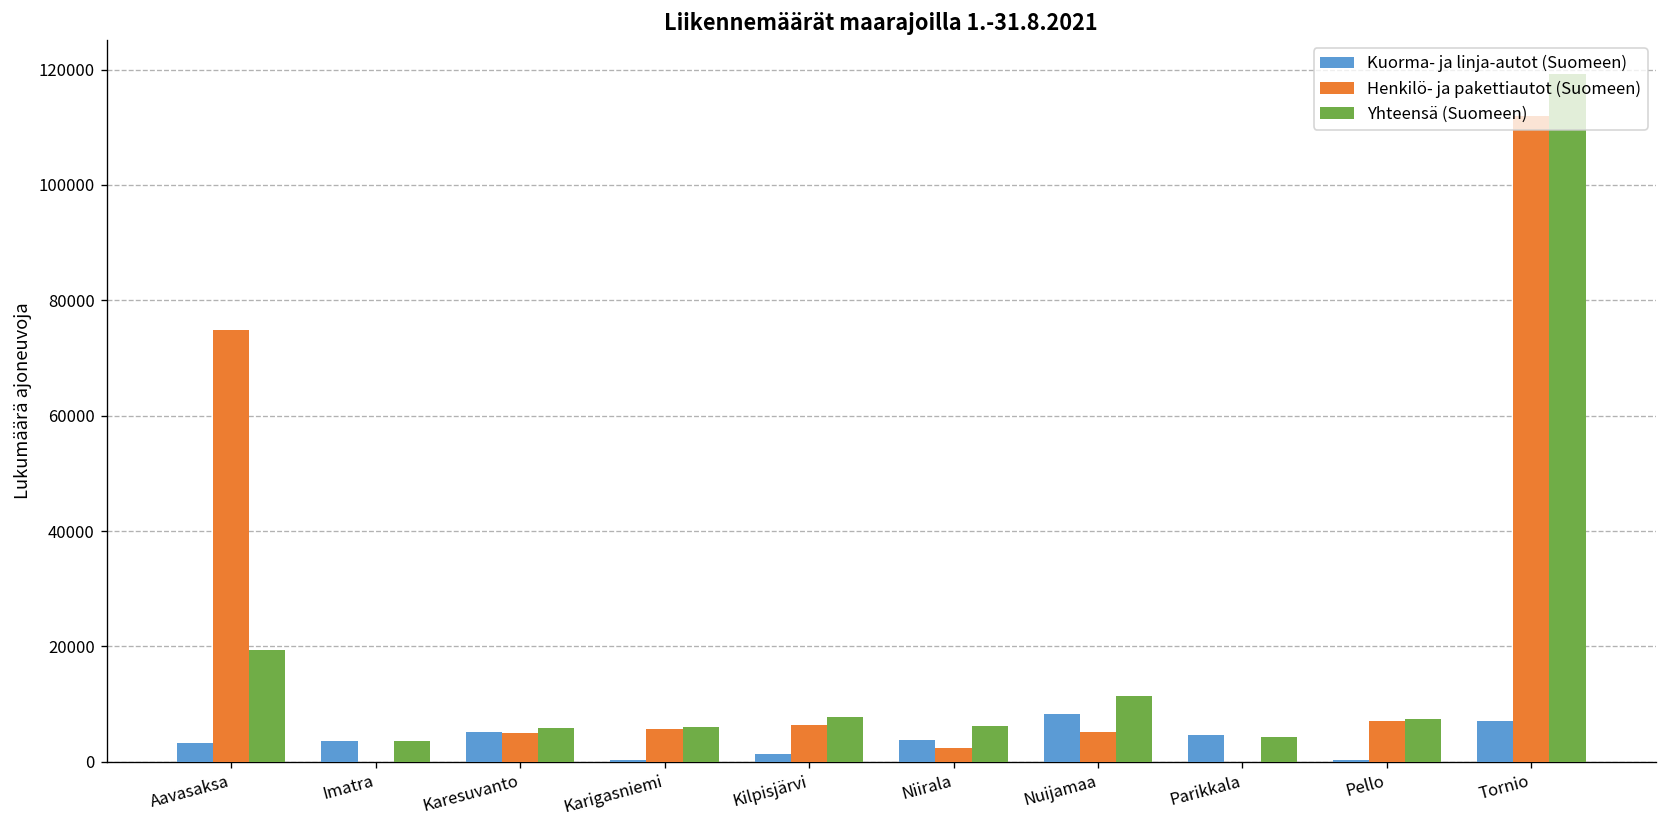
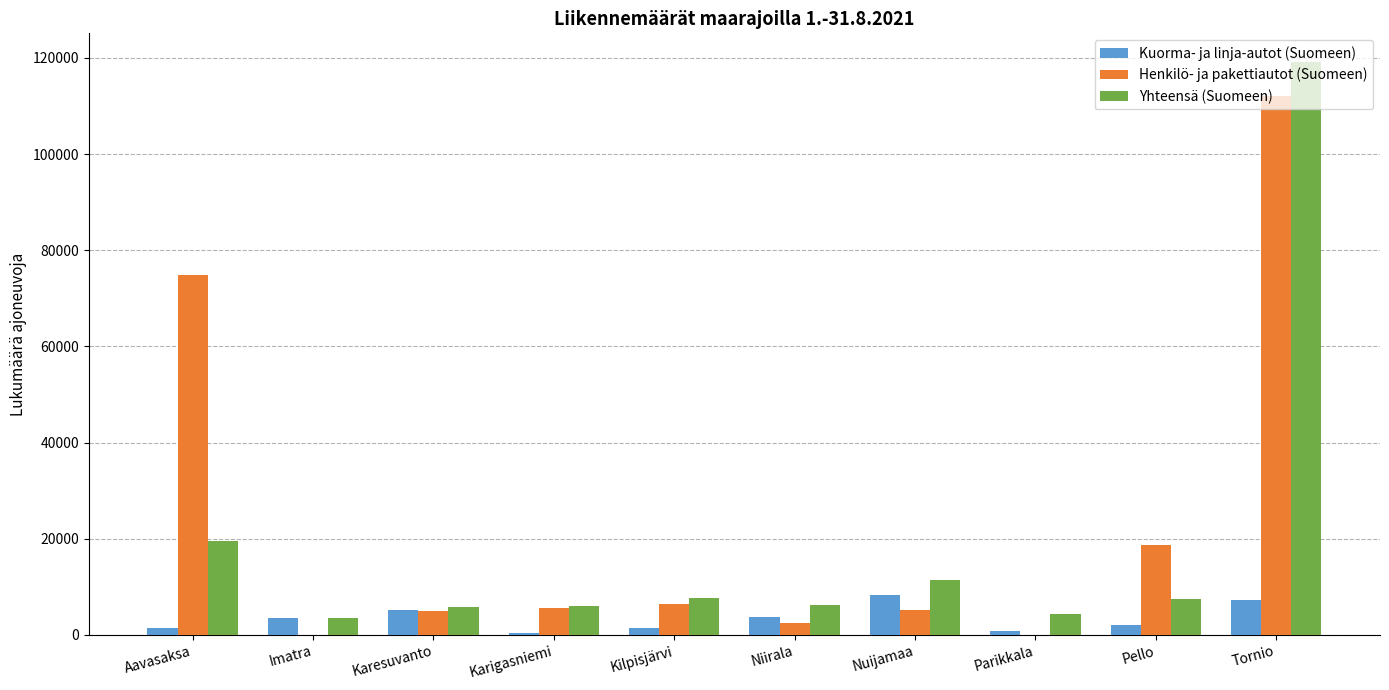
Kuorma- ja linja-autot (Suomeen), Aavasaksa: 3000 -> 1000
Kuorma- ja linja-autot (Suomeen), Parikkala: 5000 -> 1000
Kuorma- ja linja-autot (Suomeen), Pello: 0 -> 2000
Henkilö- ja pakettiautot (Suomeen), Pello: 7000 -> 19000
